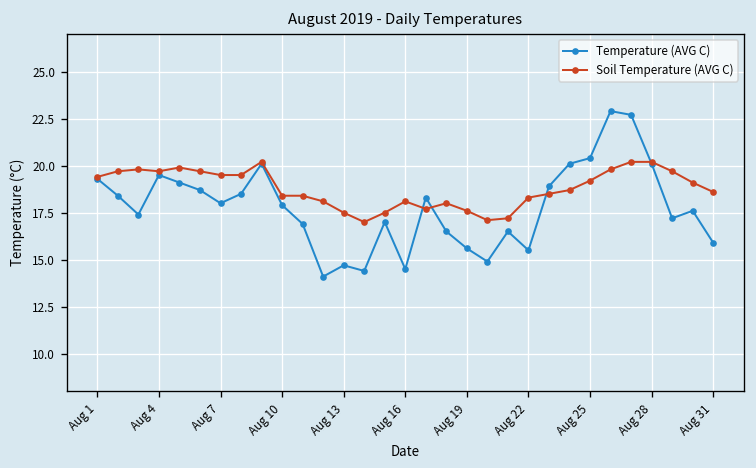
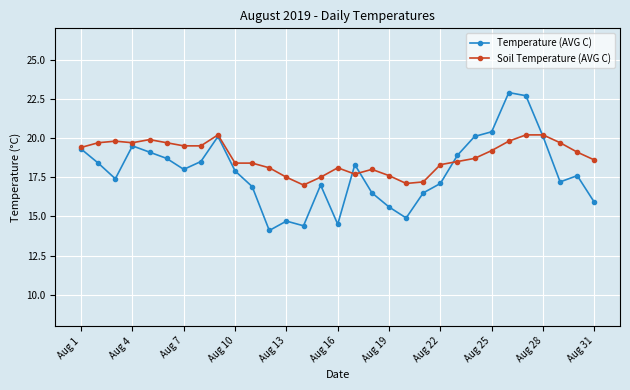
Temperature (AVG C), Aug 22: 15.5 -> 17.1
